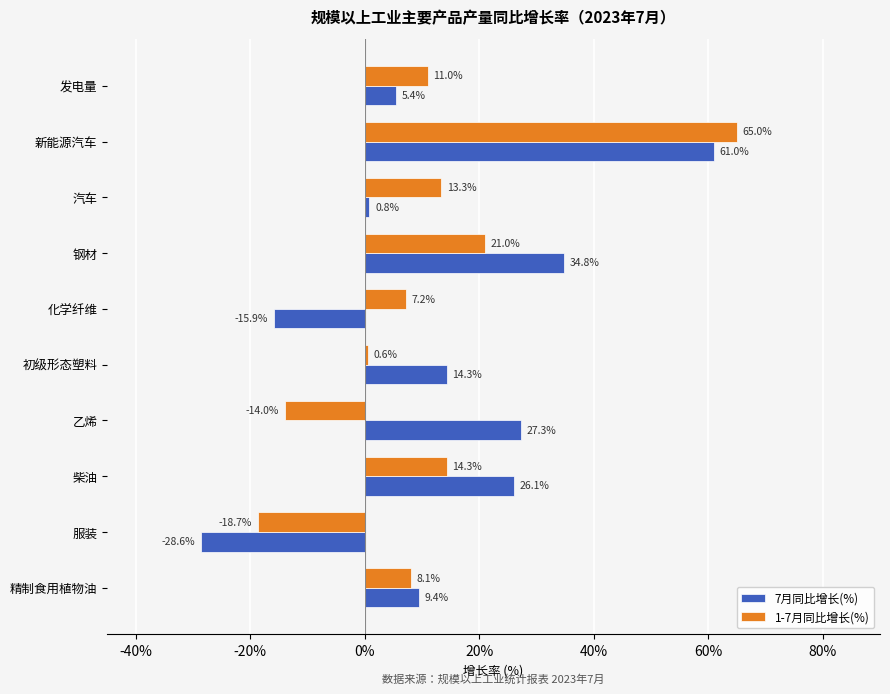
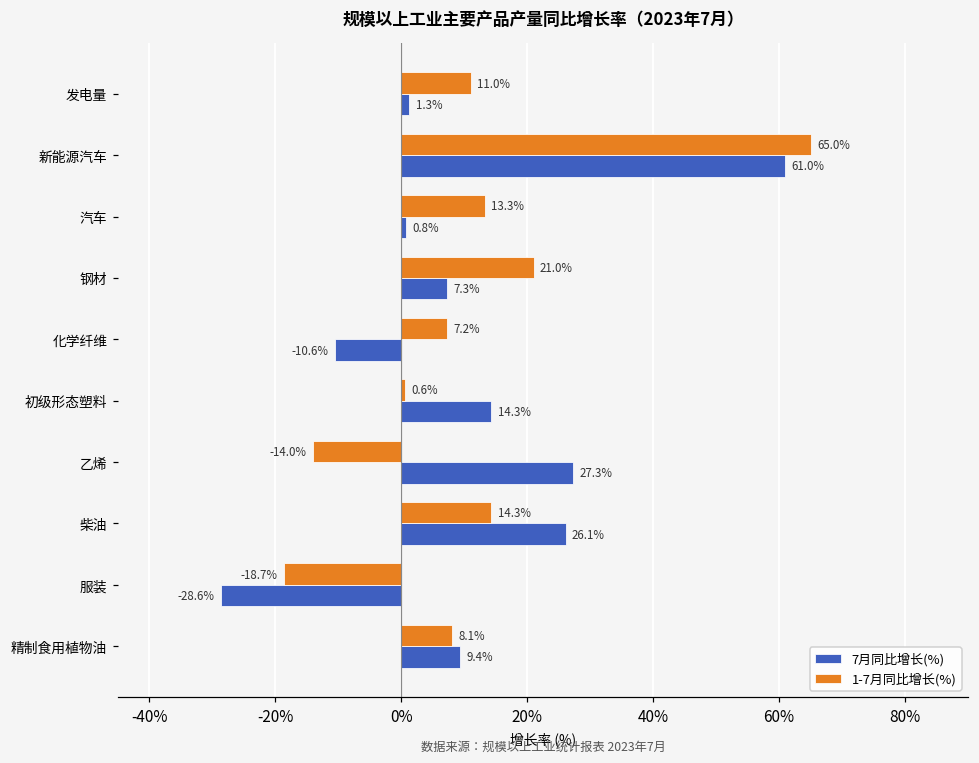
7月同比增长(%), 发电量: 5.4% -> 1.3%
7月同比增长(%), 钢材: 34.8% -> 7.3%
7月同比增长(%), 化学纤维: -15.9% -> -10.6%
